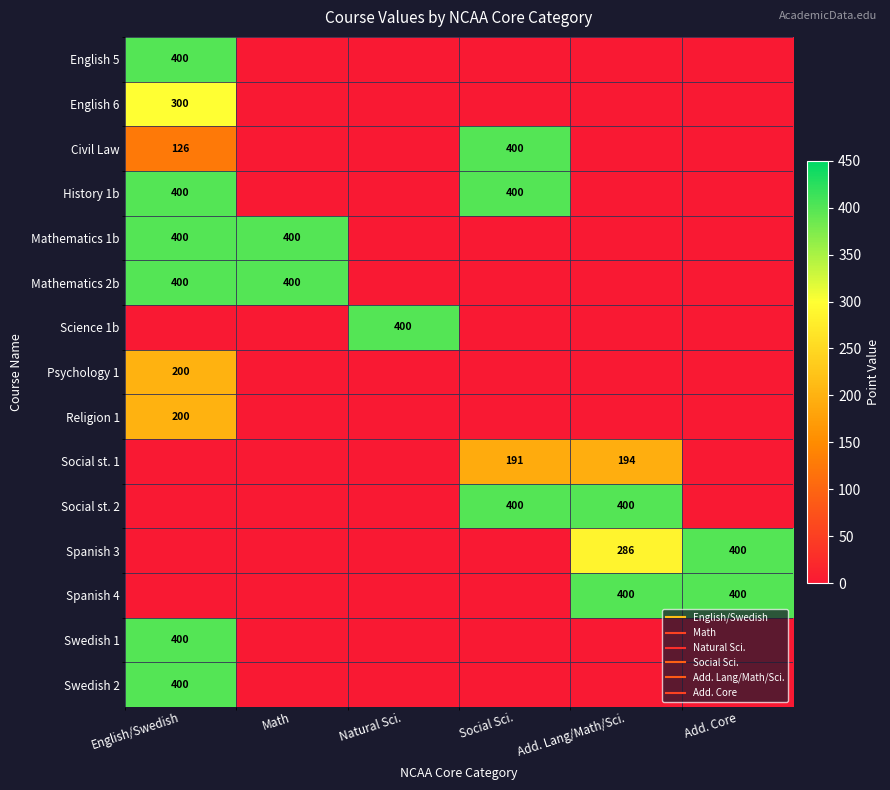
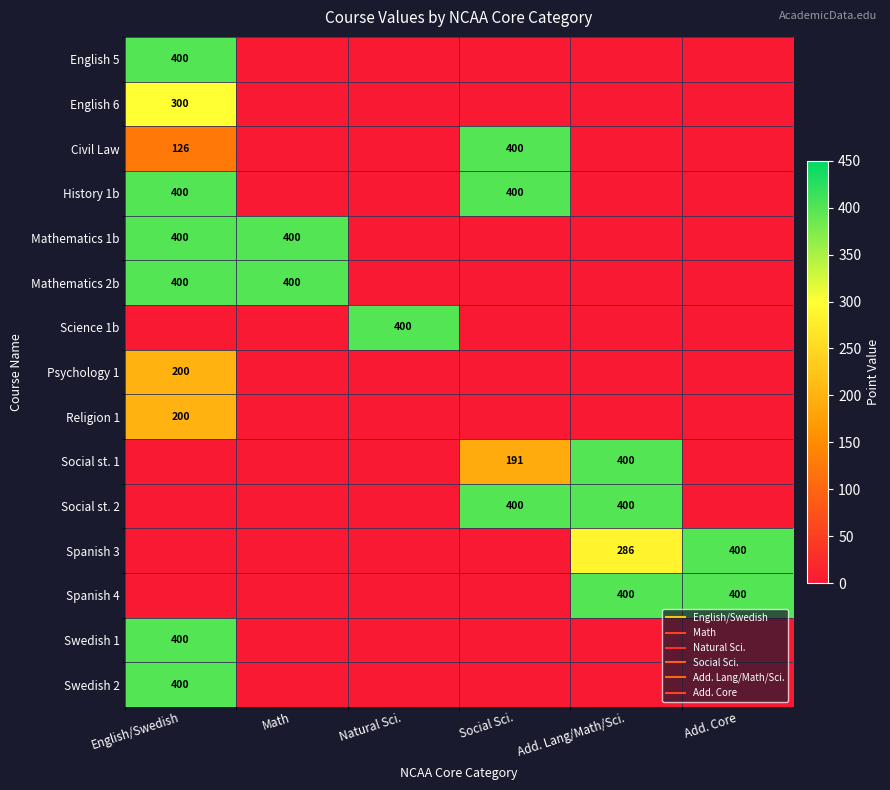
Social st. 1, Add. Lang/Math/Sci.: 194 -> 400
